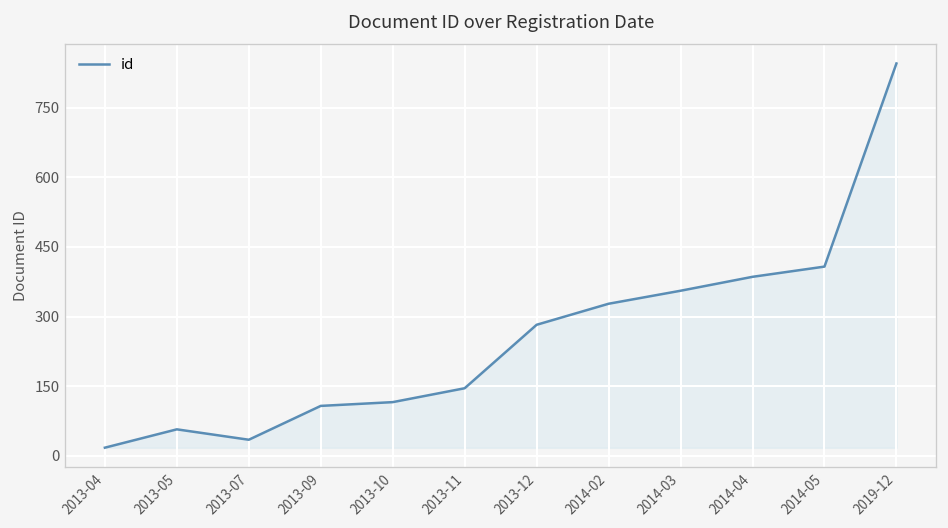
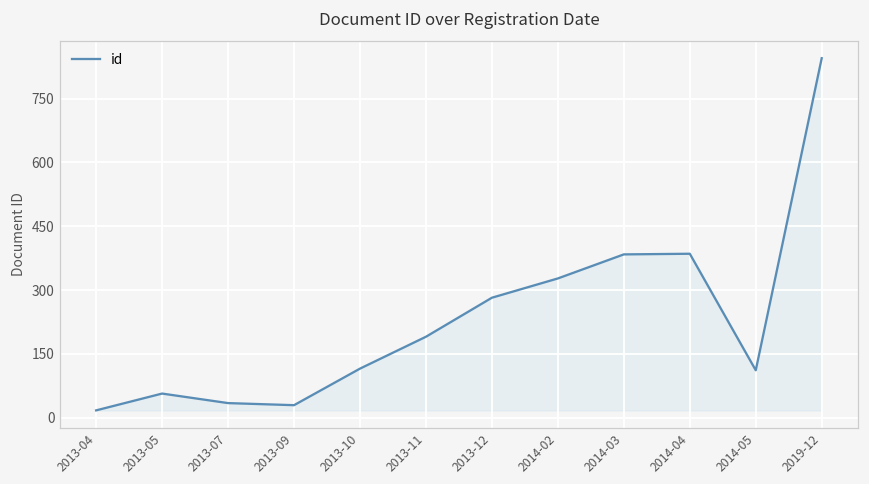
2013-09: 110 -> 30
2013-11: 150 -> 190
2014-03: 360 -> 380
2014-05: 410 -> 110
